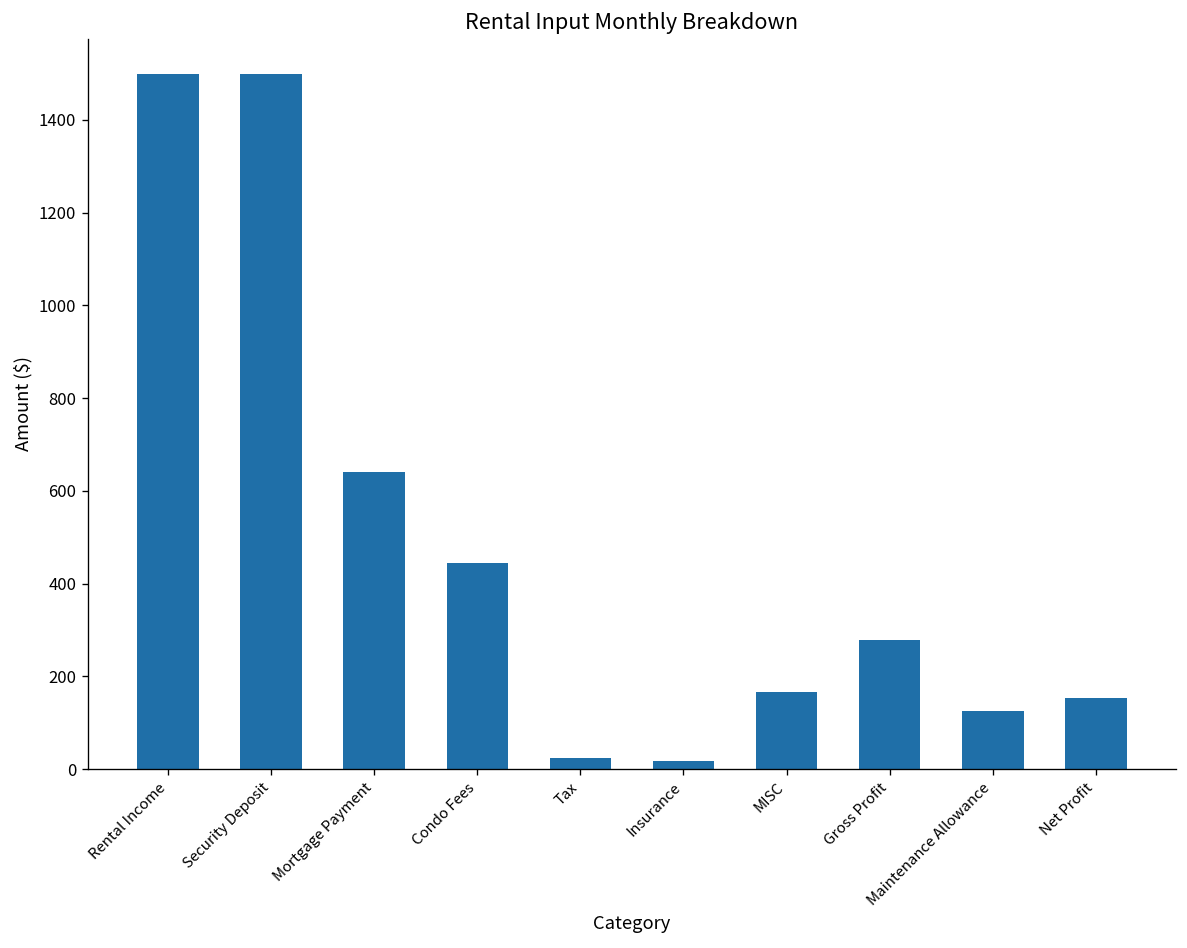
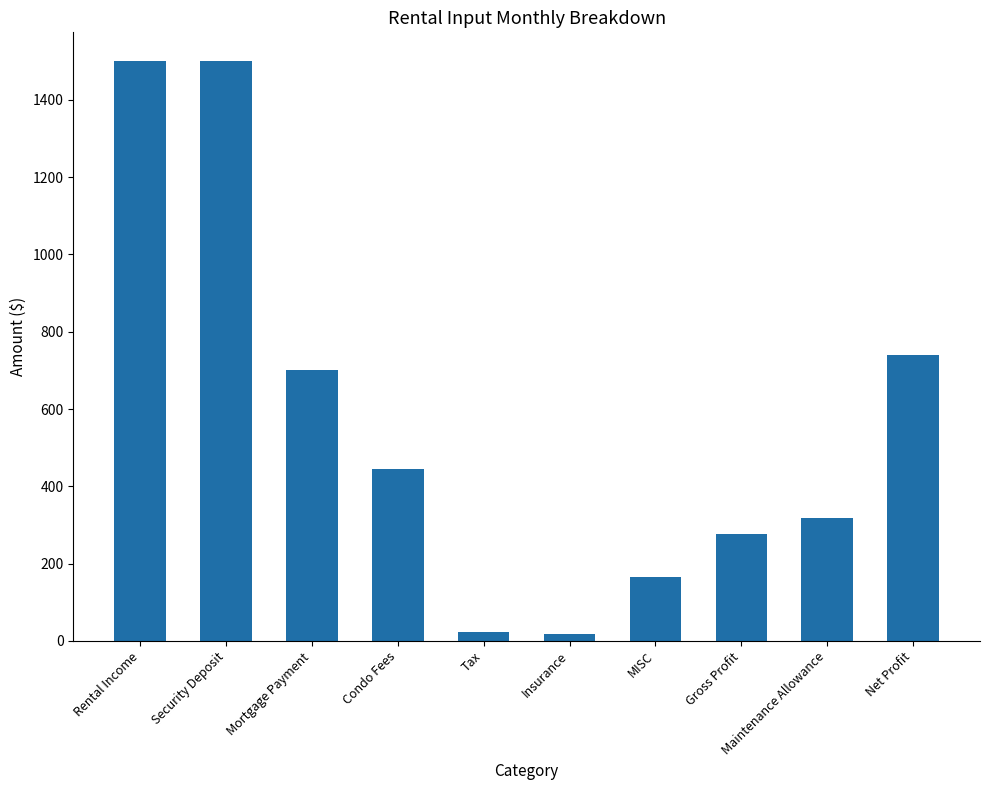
Mortgage Payment: 640 -> 700
Maintenance Allowance: 130 -> 320
Net Profit: 150 -> 740
